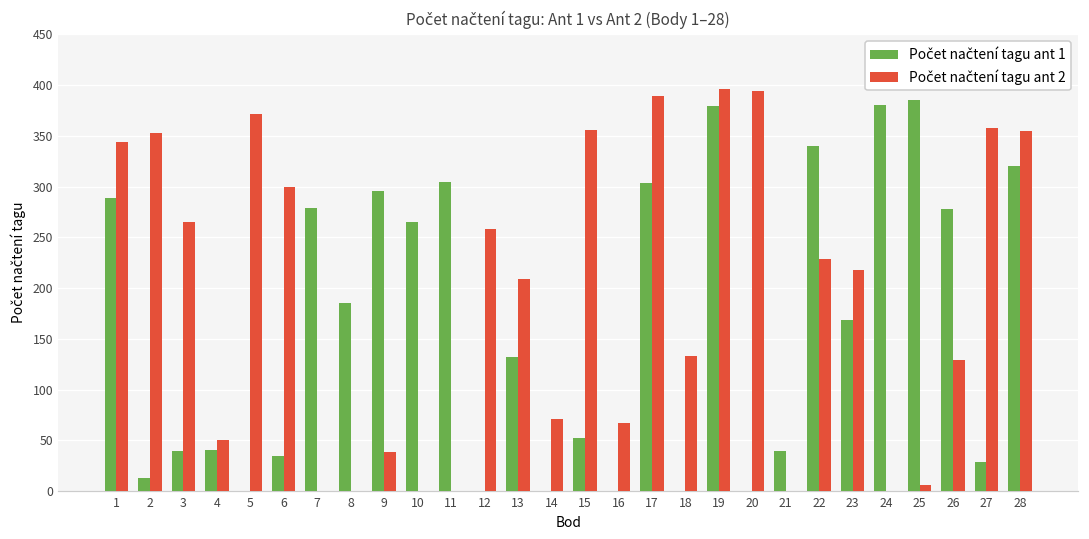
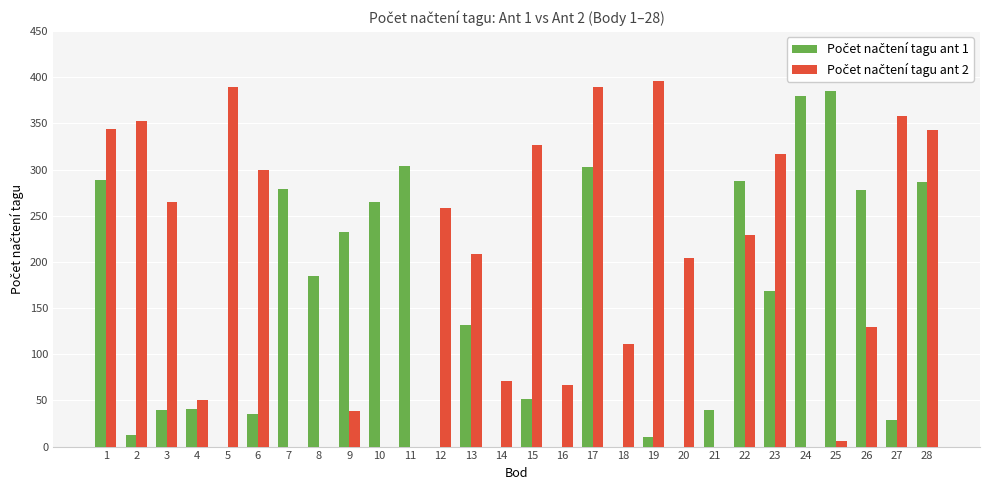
Počet načtení tagu ant 2, 5: 370 -> 390
Počet načtení tagu ant 1, 9: 300 -> 230
Počet načtení tagu ant 2, 15: 360 -> 330
Počet načtení tagu ant 2, 18: 130 -> 110
Počet načtení tagu ant 1, 19: 380 -> 10
Počet načtení tagu ant 2, 20: 390 -> 200
Počet načtení tagu ant 1, 22: 340 -> 290
Počet načtení tagu ant 2, 23: 220 -> 320
Počet načtení tagu ant 1, 28: 320 -> 290
Počet načtení tagu ant 2, 28: 360 -> 340
